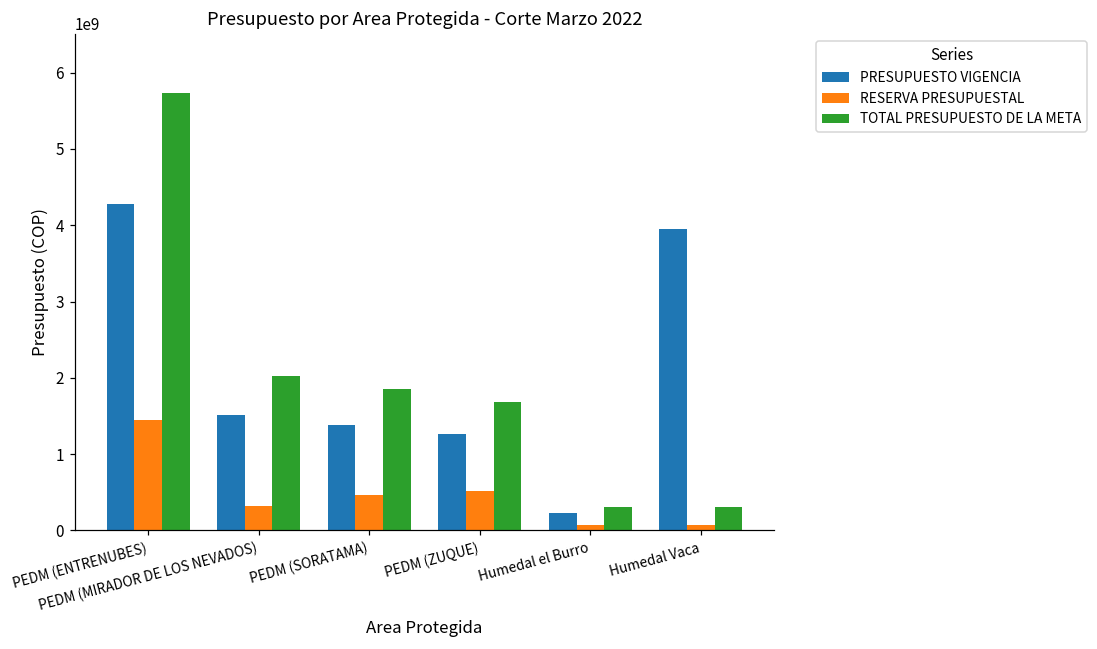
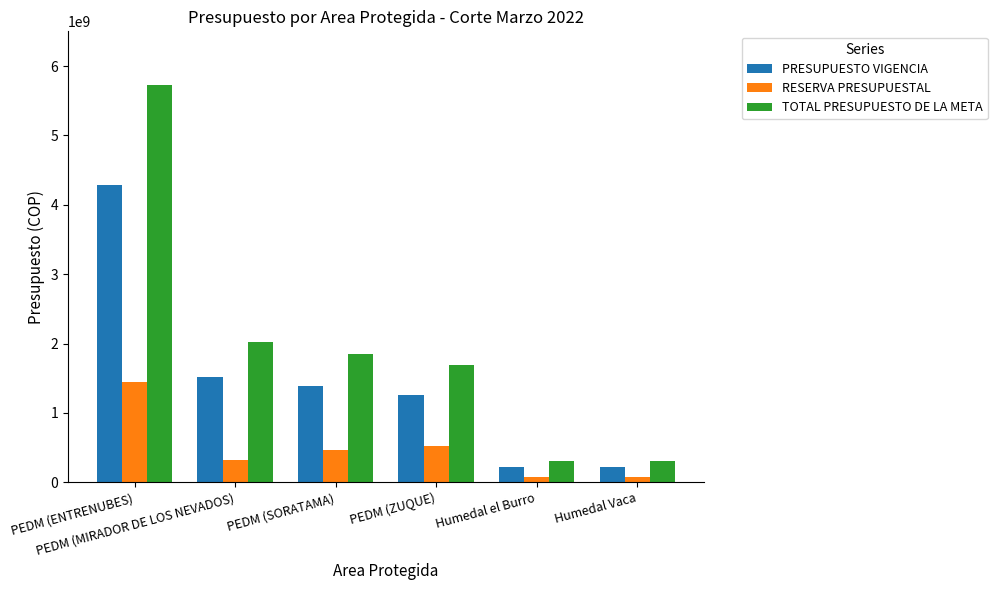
PRESUPUESTO VIGENCIA, Humedal Vaca: 3900000000 -> 200000000
